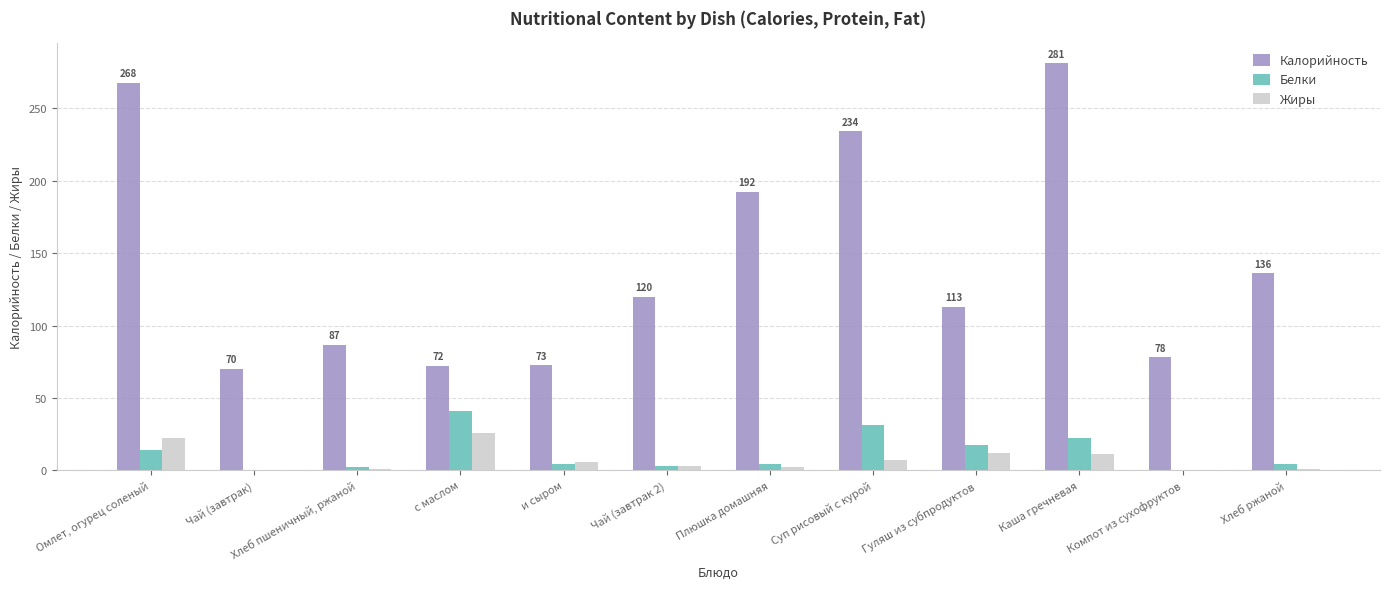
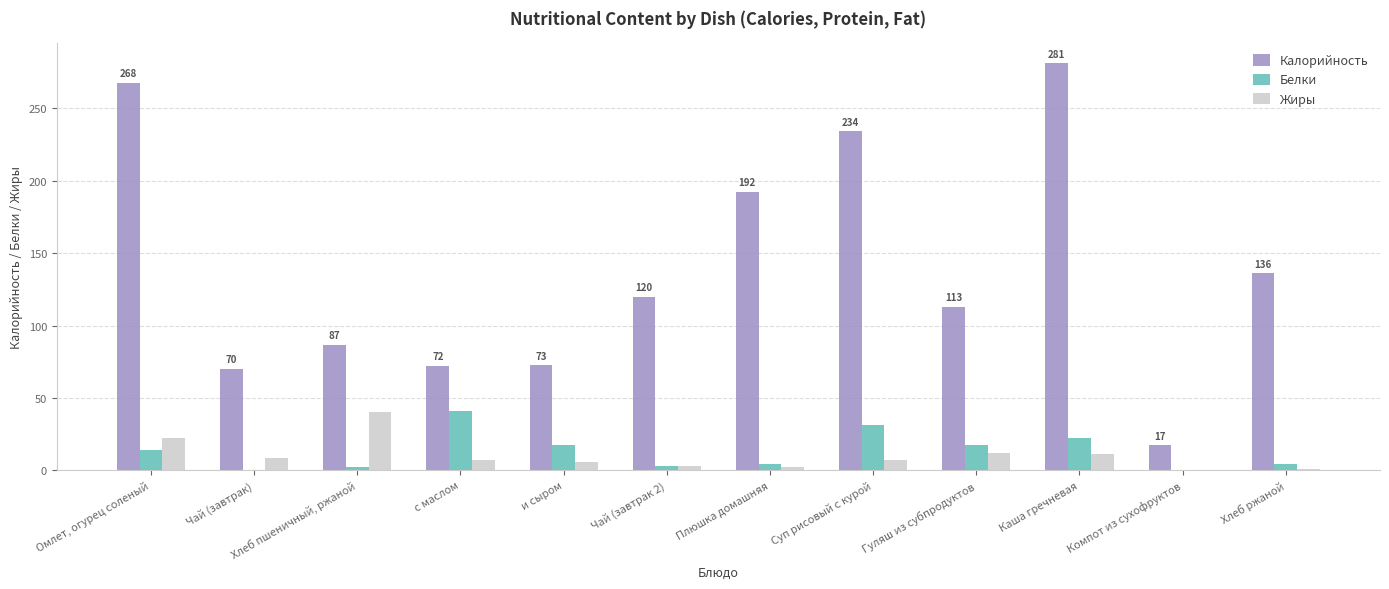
Жиры, Чай (завтрак): 0 -> 8
Жиры, Хлеб пшеничный, ржаной: 1 -> 41
Жиры, с маслом: 26 -> 7
Белки, и сыром: 5 -> 17
Калорийность, Компот из сухофруктов: 78 -> 17
